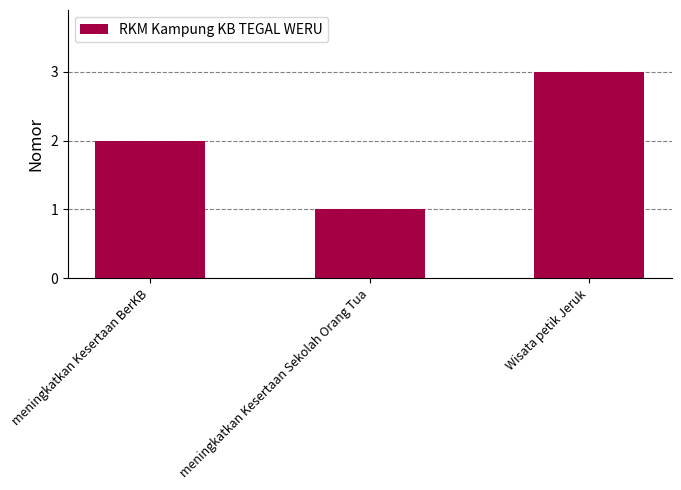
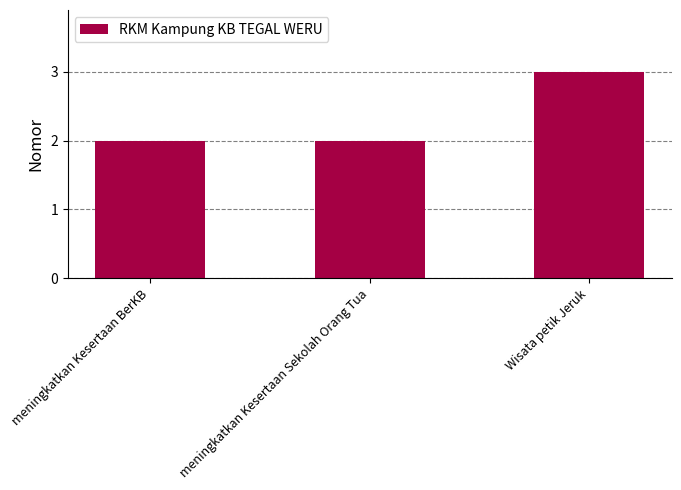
meningkatkan Kesertaan Sekolah Orang Tua: 1 -> 2
